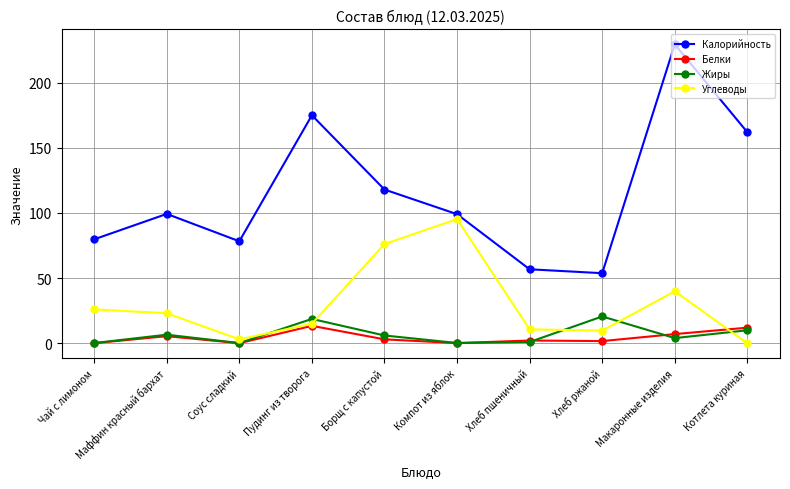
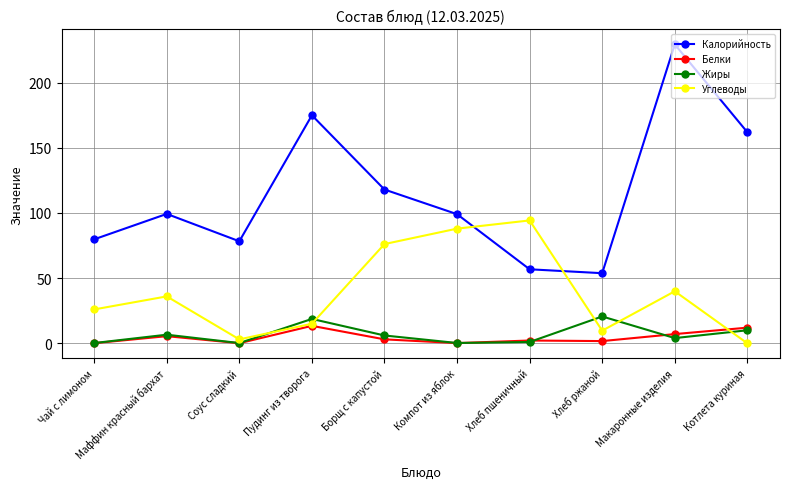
Углеводы, Маффин красный бархат: 23 -> 36
Углеводы, Компот из яблок: 95 -> 88
Углеводы, Хлеб пшеничный: 11 -> 94
